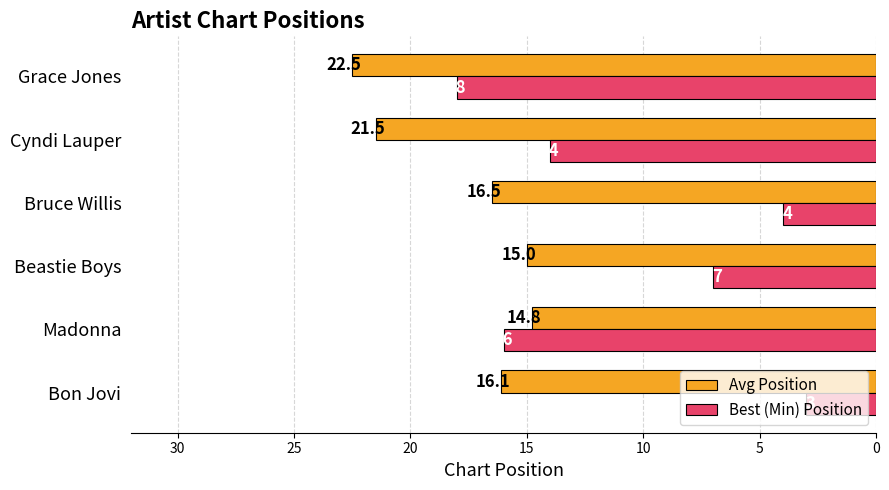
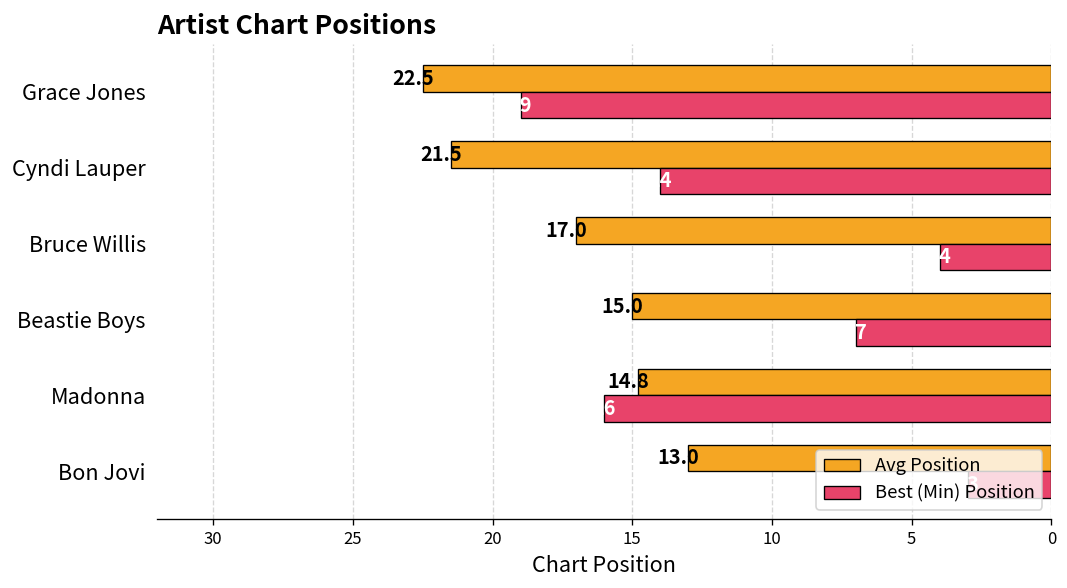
Best (Min) Position, Grace Jones: 18 -> 19
Avg Position, Bruce Willis: 16.5 -> 17.0
Avg Position, Bon Jovi: 16.1 -> 13.0
